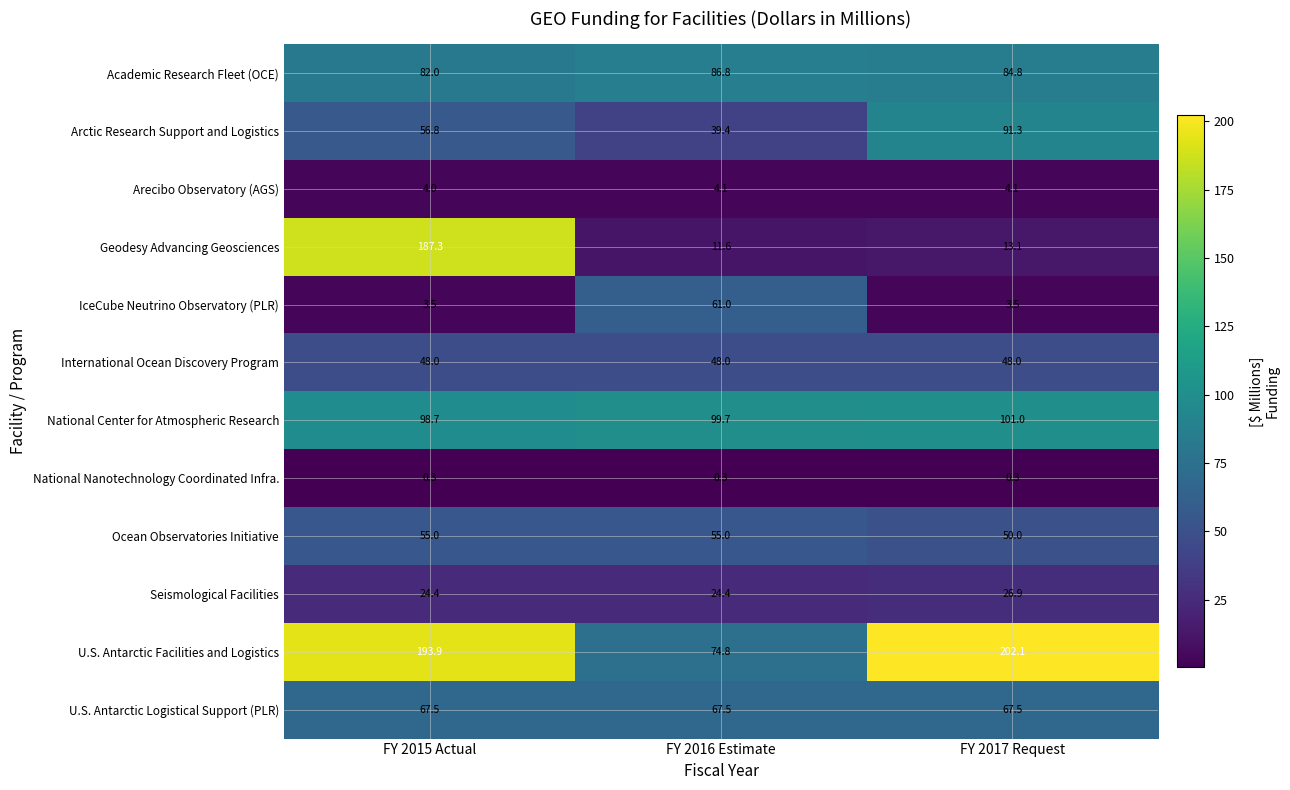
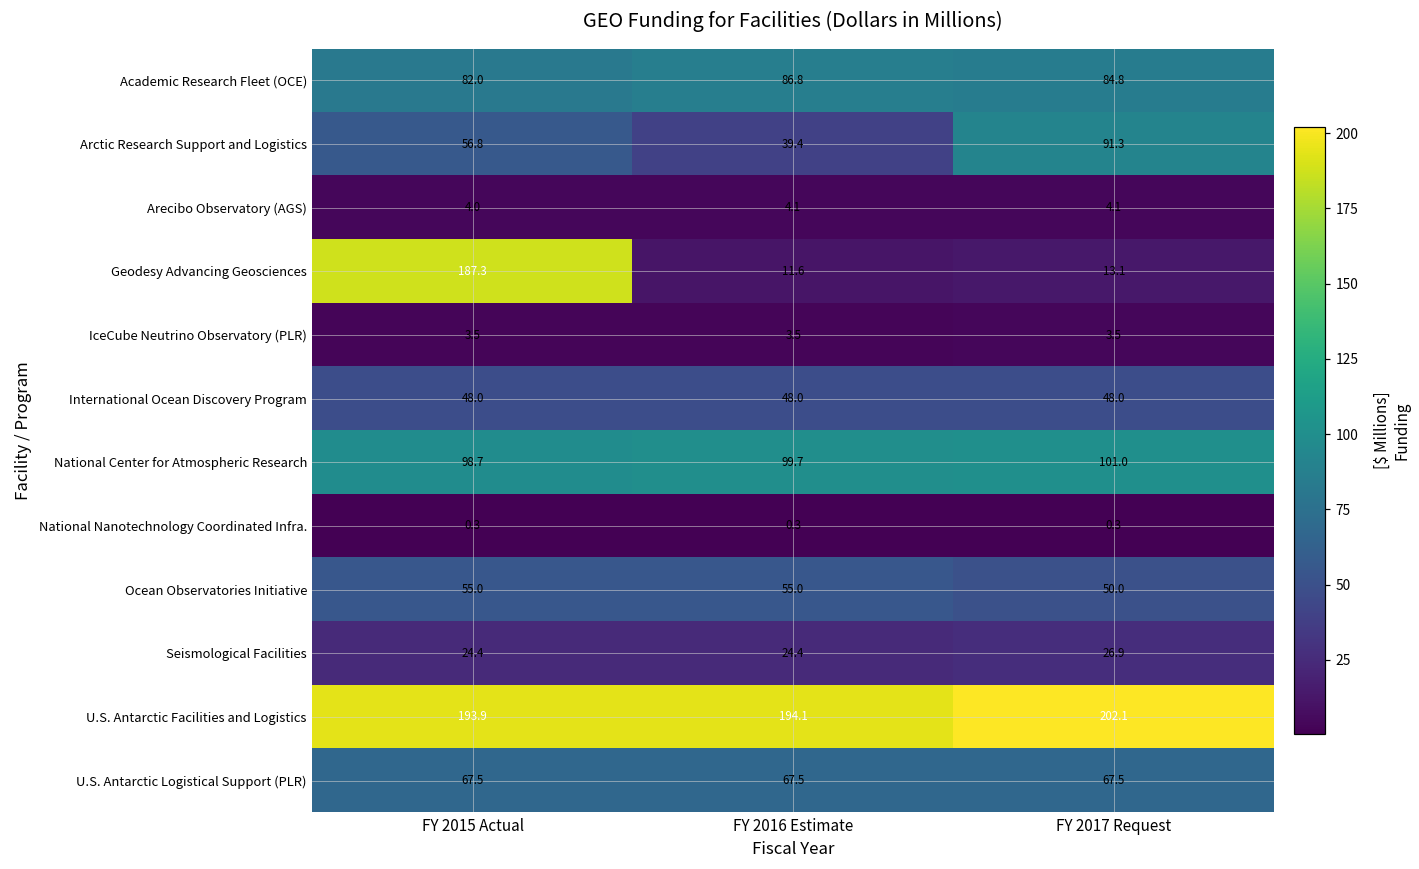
IceCube Neutrino Observatory (PLR), FY 2016 Estimate: 61.0 -> 3.5
U.S. Antarctic Facilities and Logistics, FY 2016 Estimate: 74.8 -> 194.1
